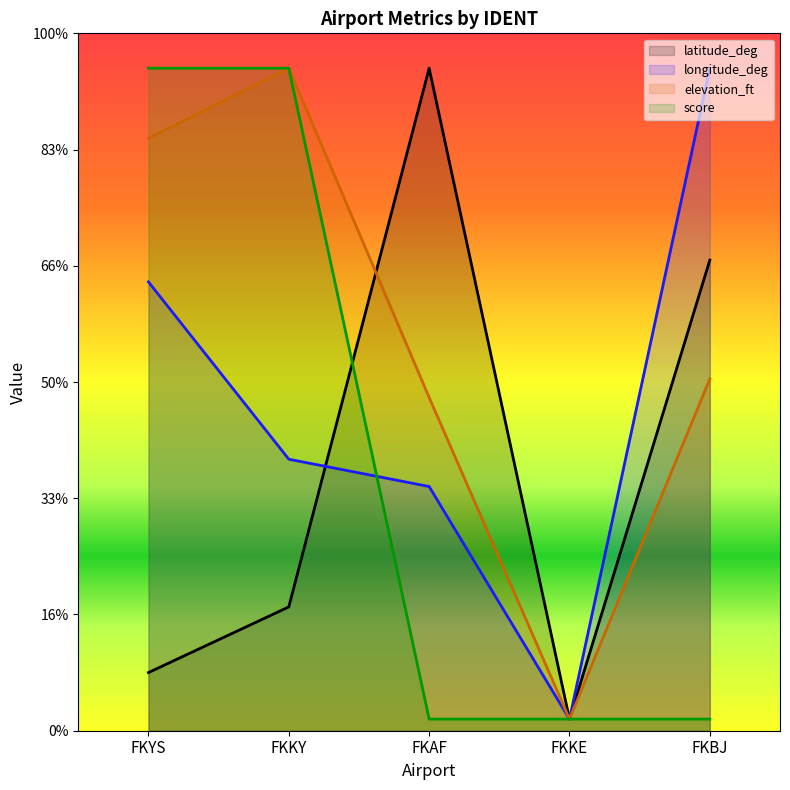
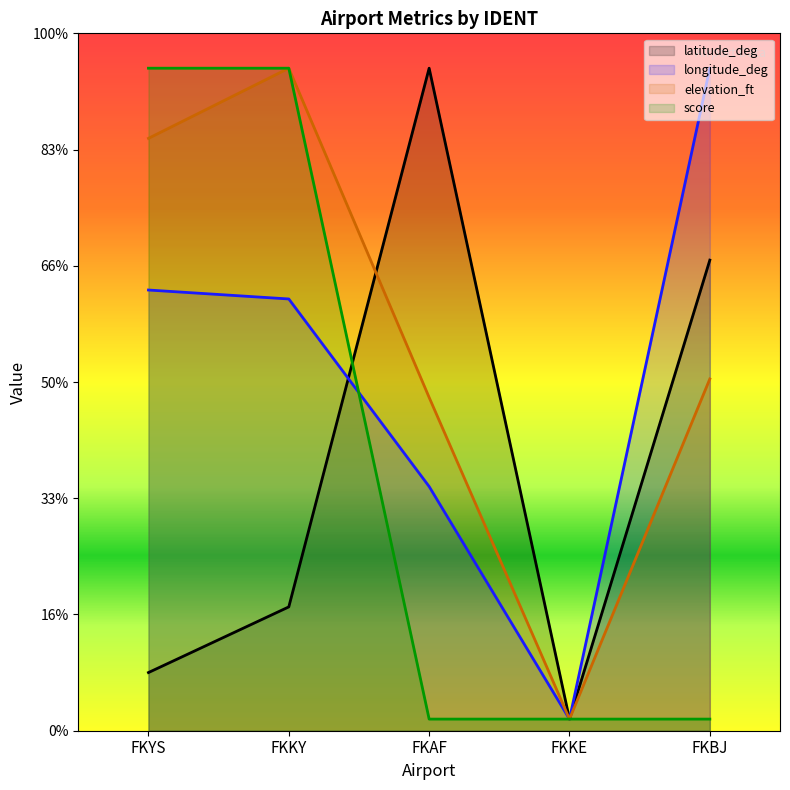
longitude_deg, FKYS: 64% -> 63%
longitude_deg, FKKY: 39% -> 62%
